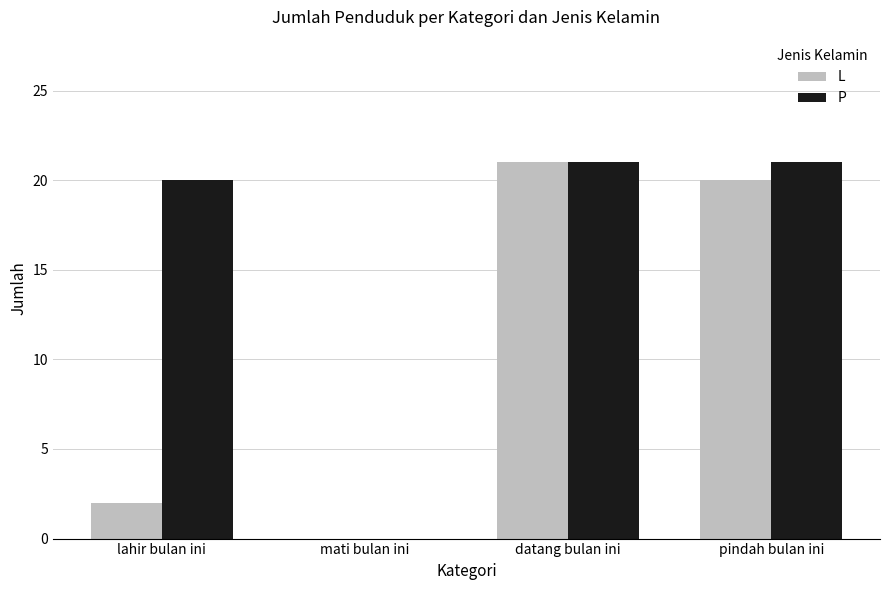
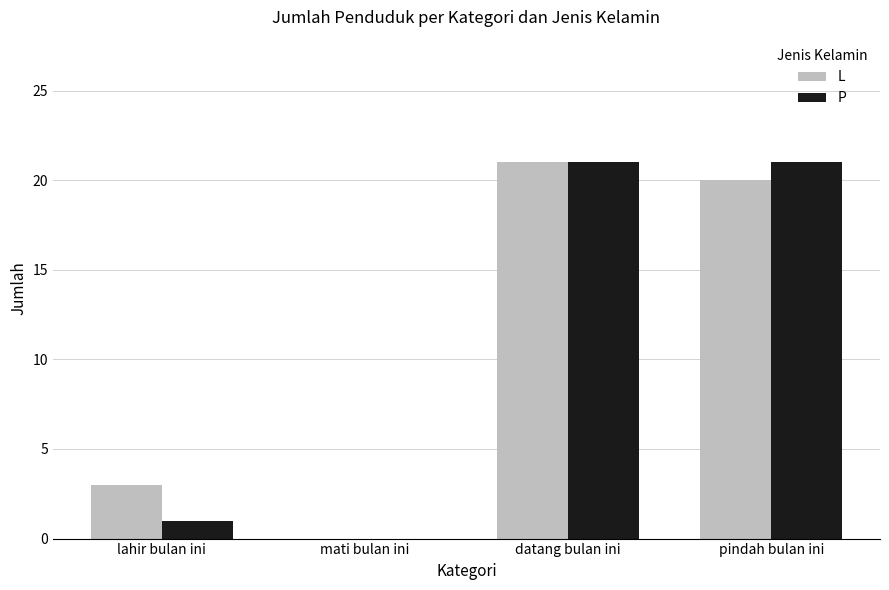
L, lahir bulan ini: 2 -> 3
P, lahir bulan ini: 20 -> 1
